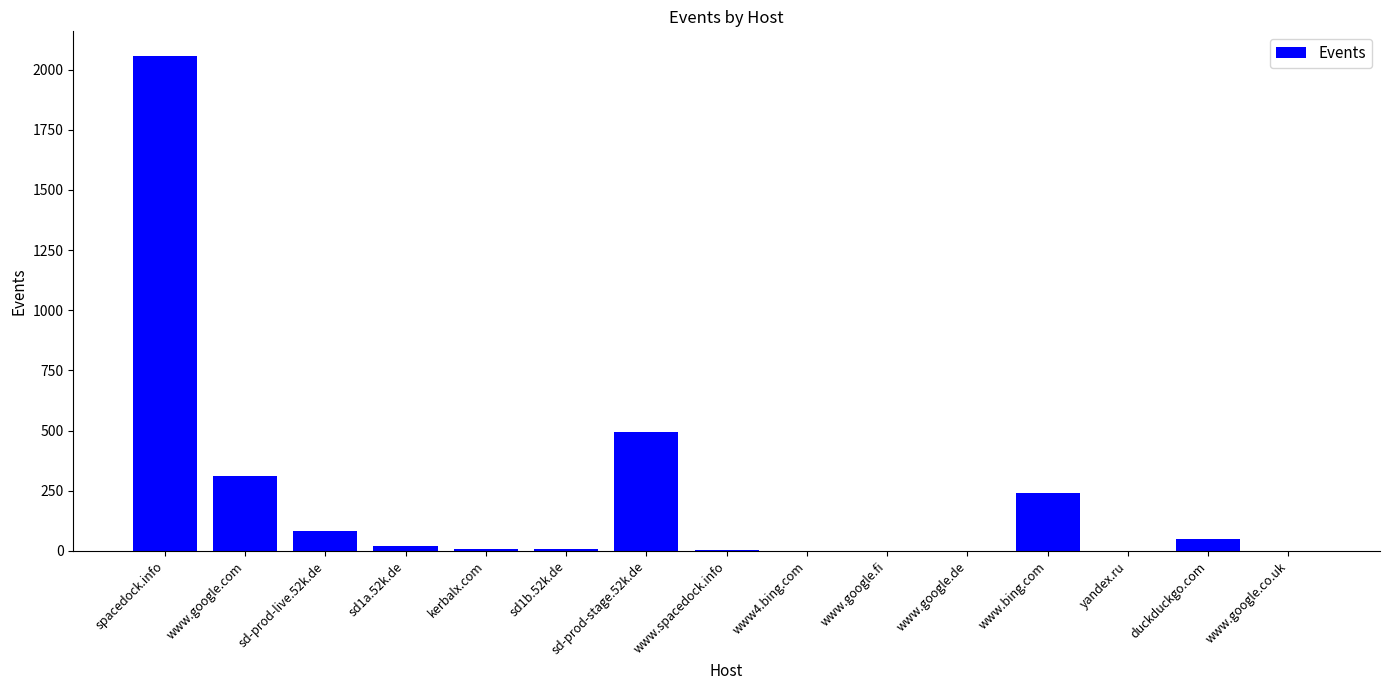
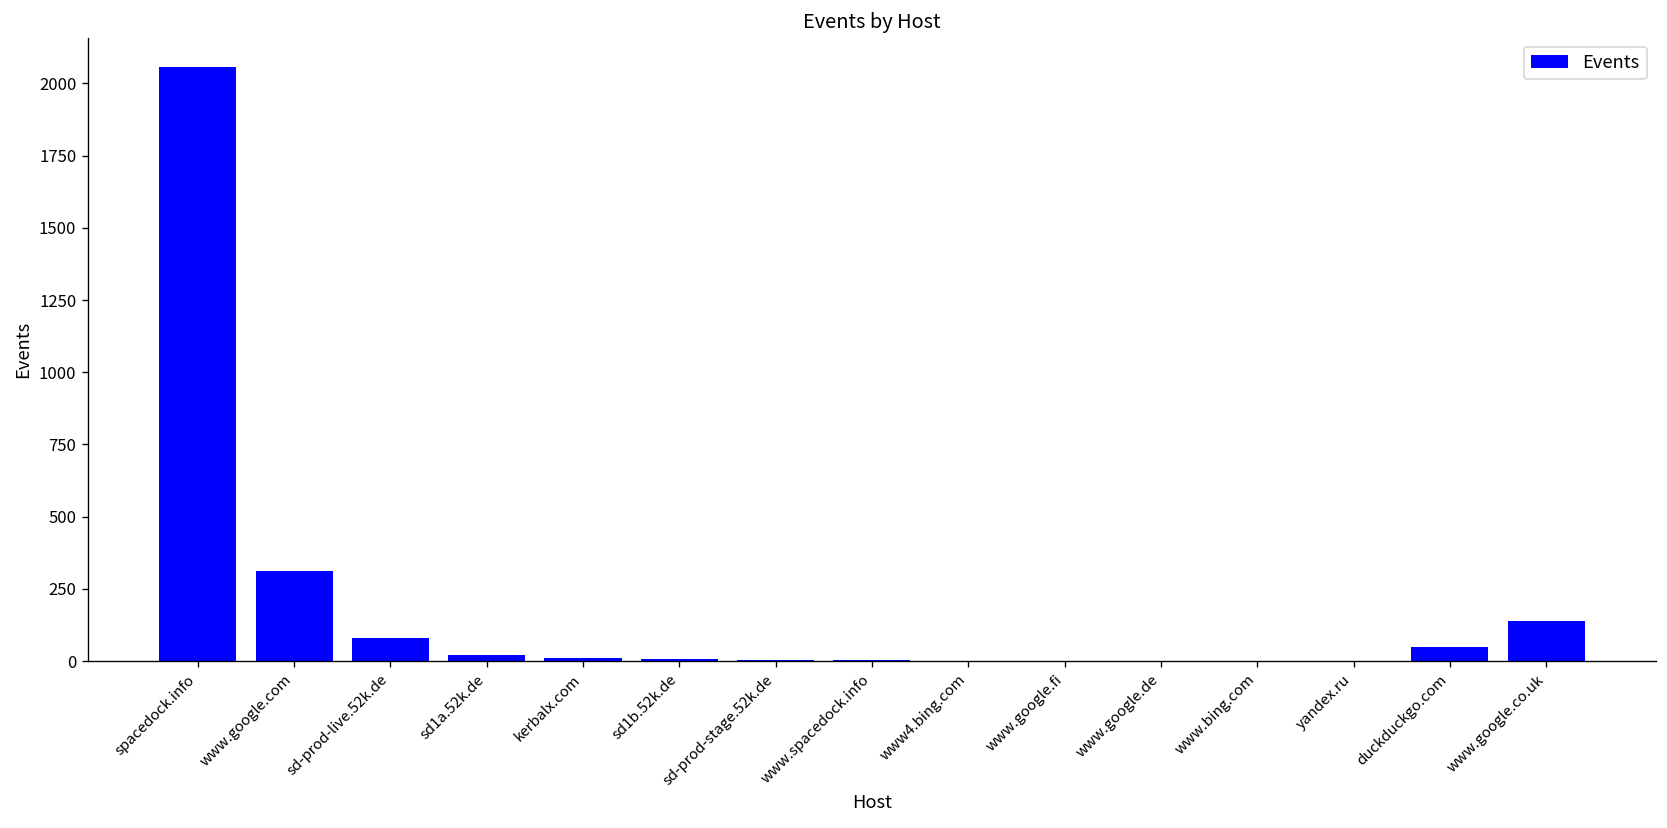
sd-prod-stage.52k.de: 490 -> 0
www.bing.com: 240 -> 0
www.google.co.uk: 0 -> 140
